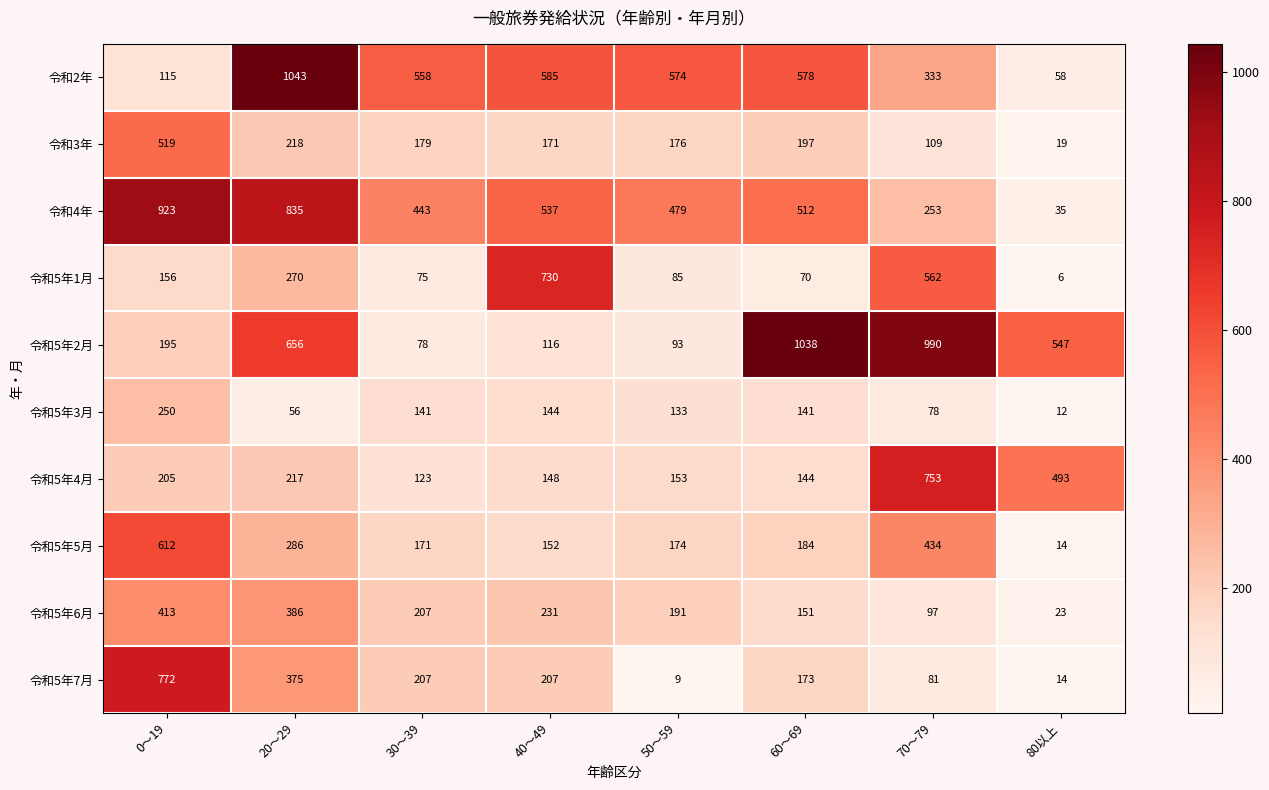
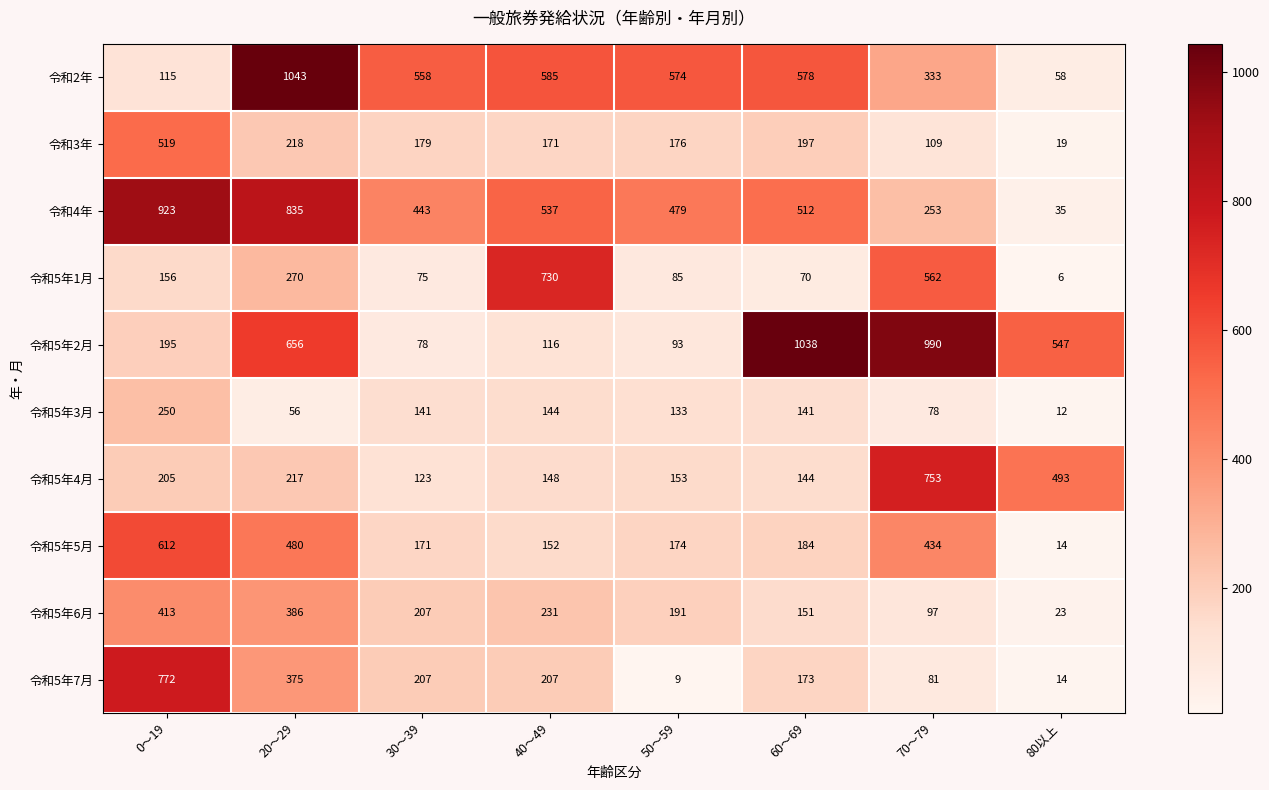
令和5年5月, 20～29: 286 -> 480
